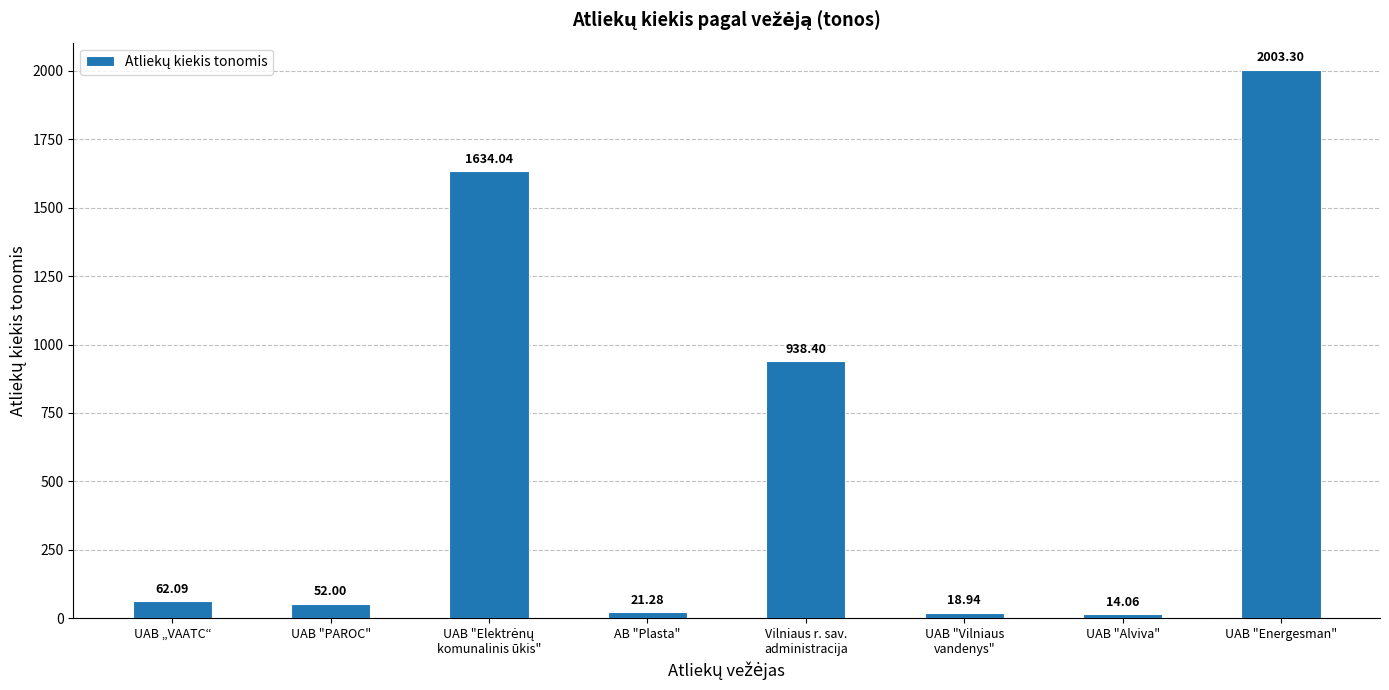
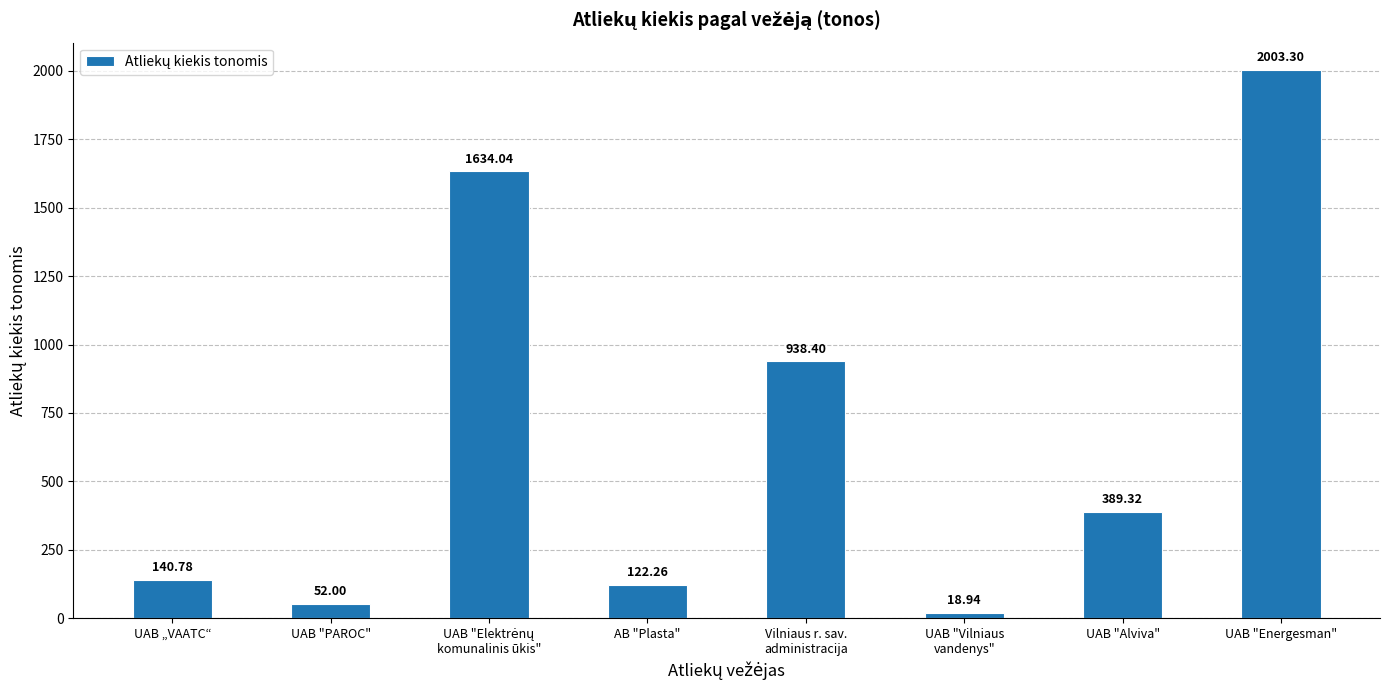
UAB „VAATC“: 62.09 -> 140.78
AB "Plasta": 21.28 -> 122.26
UAB "Alviva": 14.06 -> 389.32
